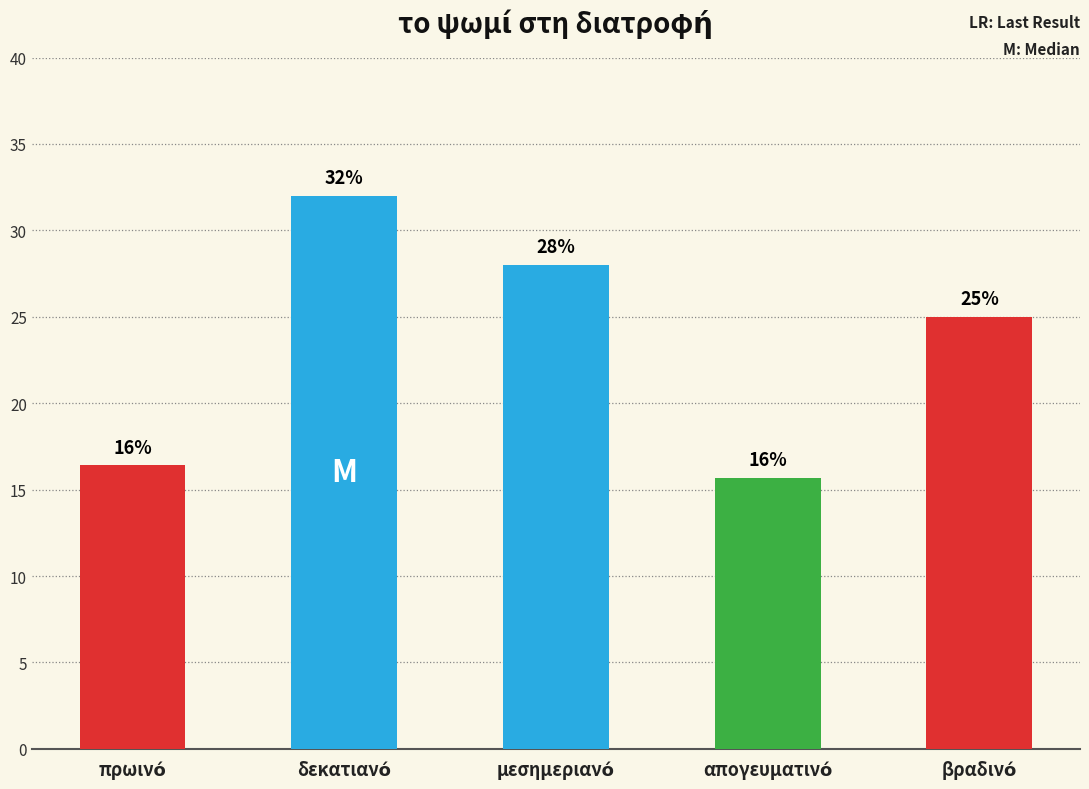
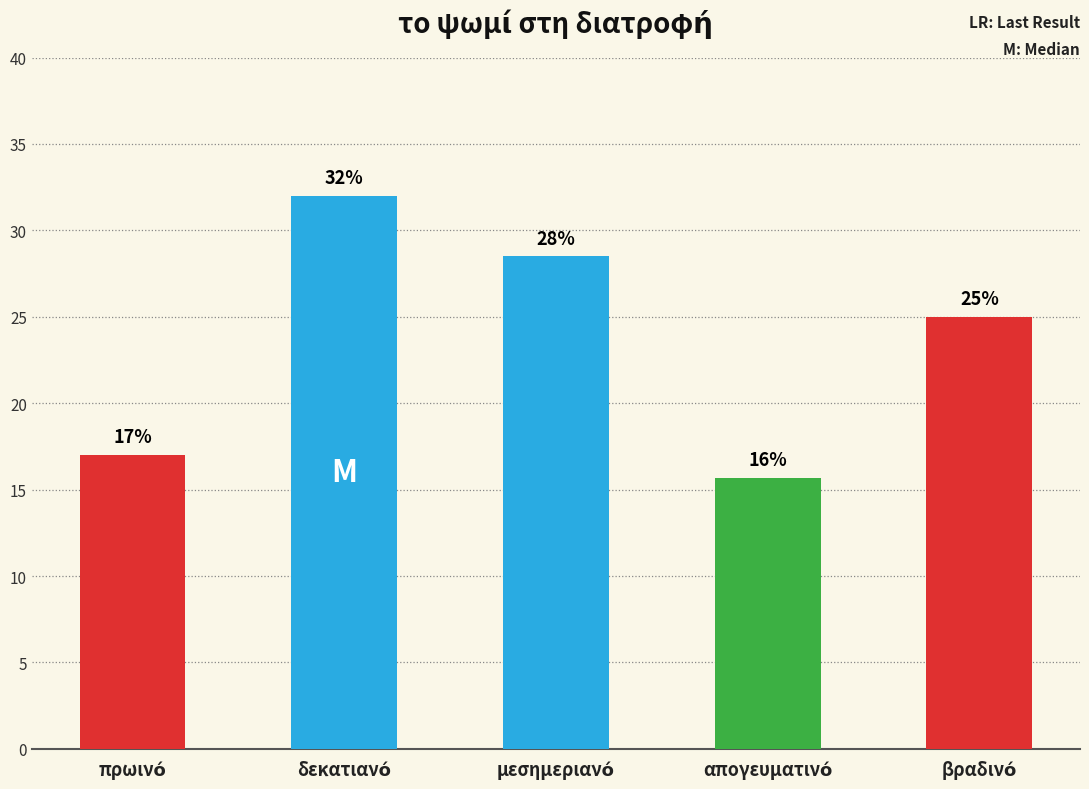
πρωινό: 16% -> 17%
μεσημεριανό: 28.0 -> 28.5
